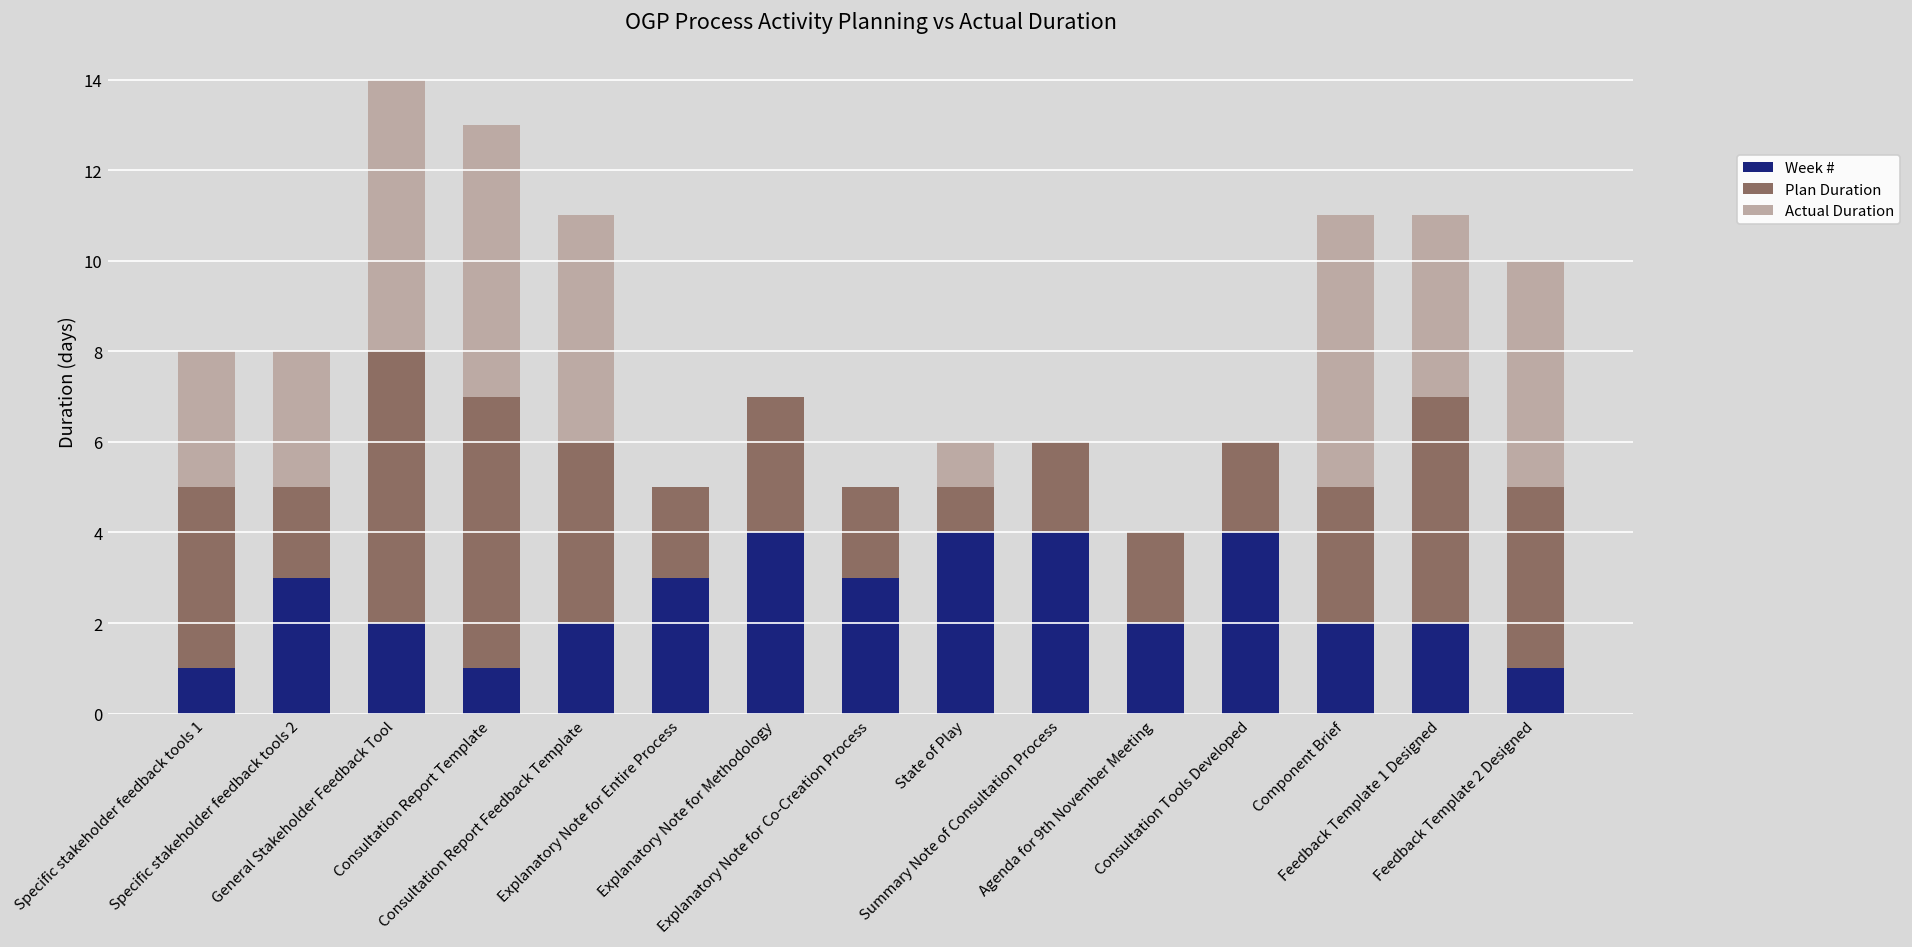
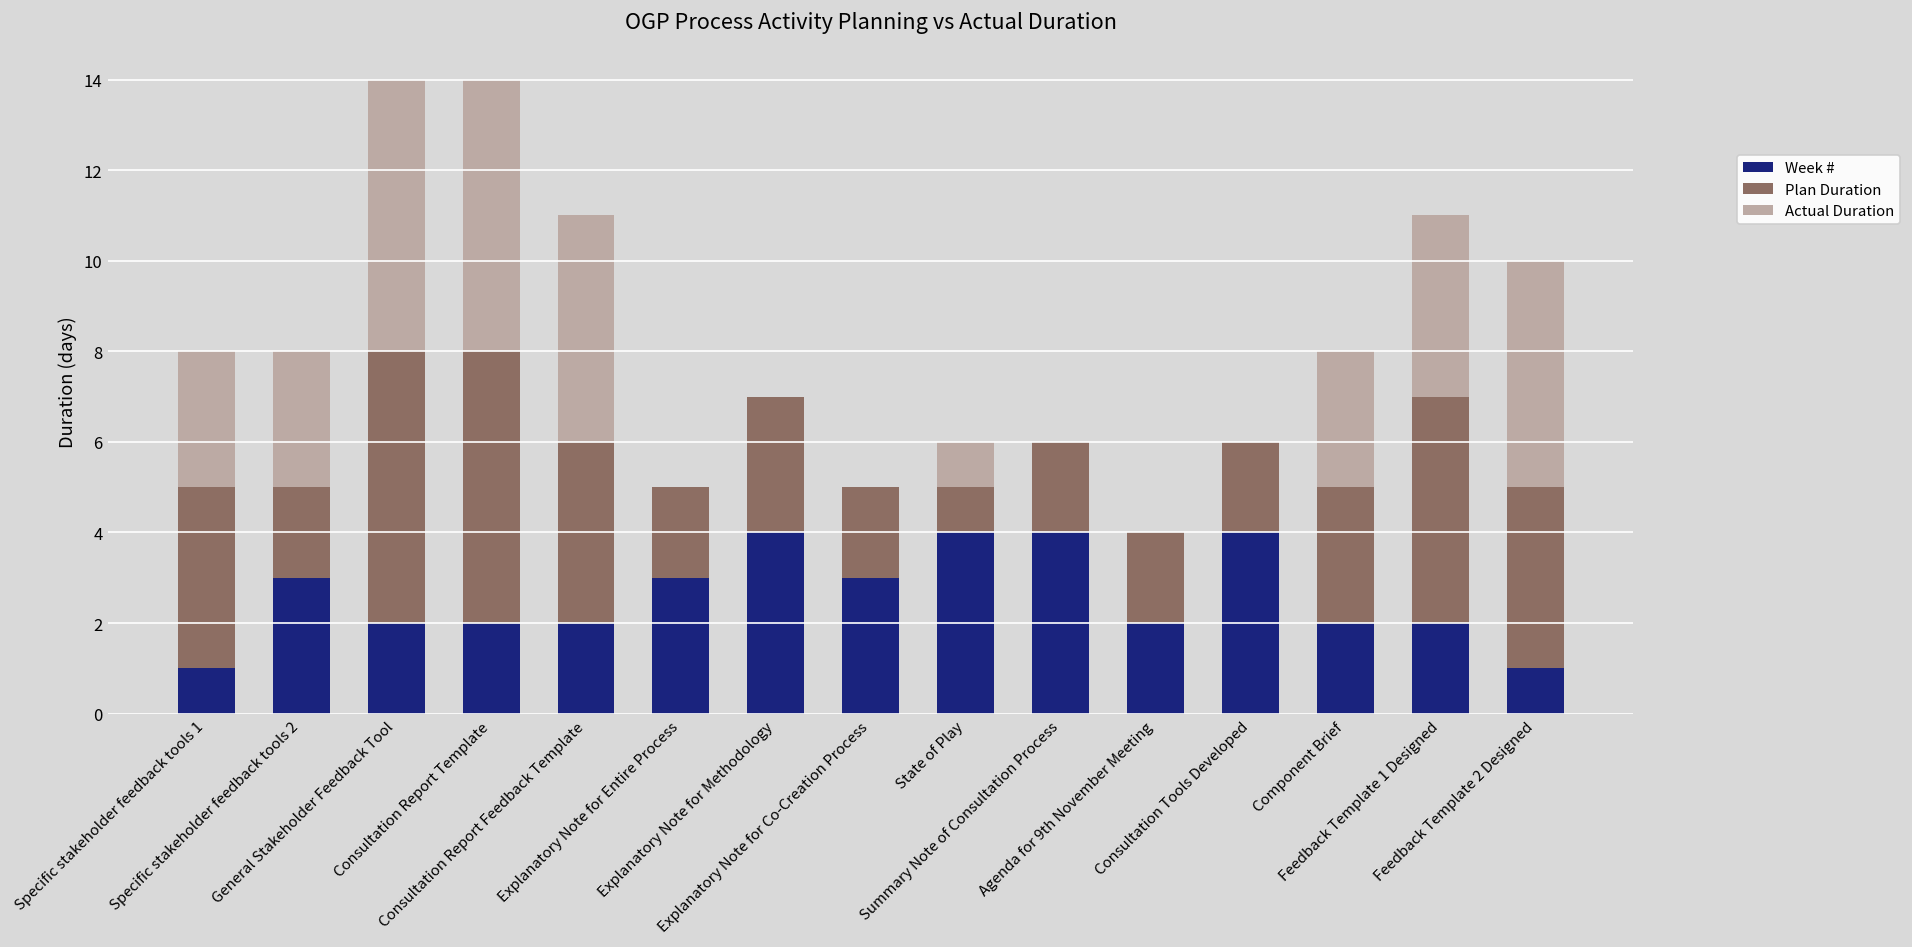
Week #, Consultation Report Template: 1 -> 2
Actual Duration, Component Brief: 6 -> 3
